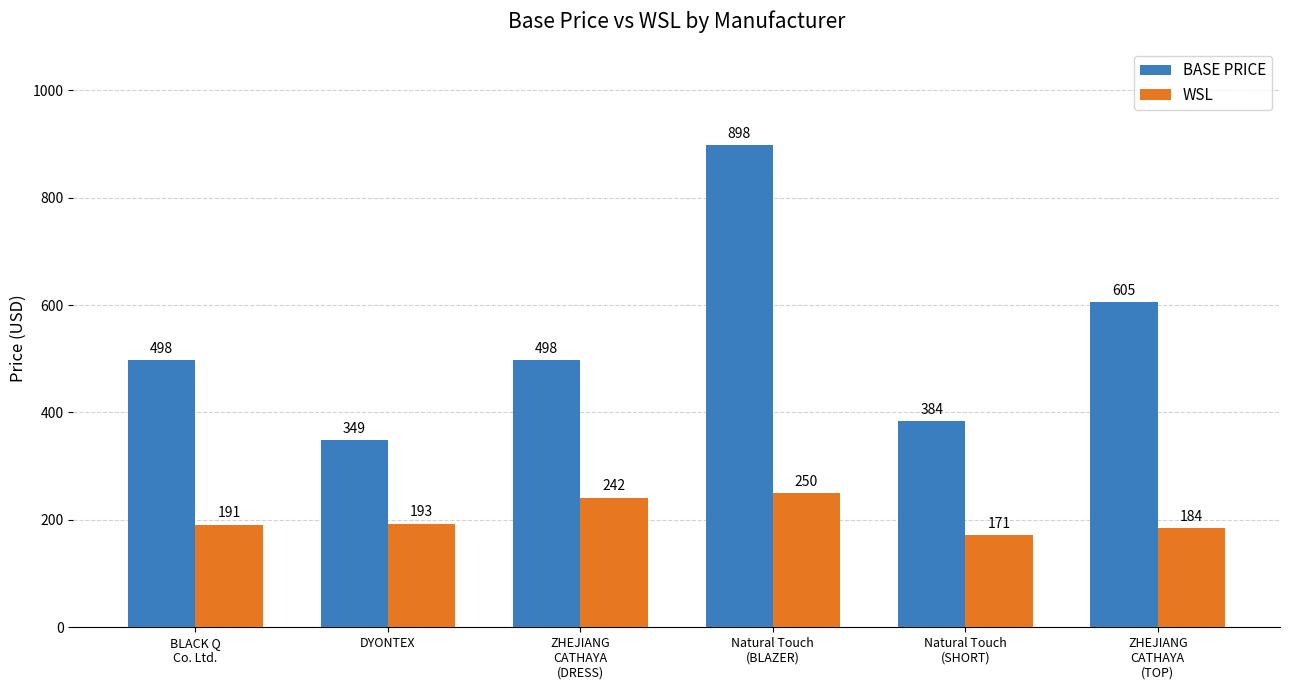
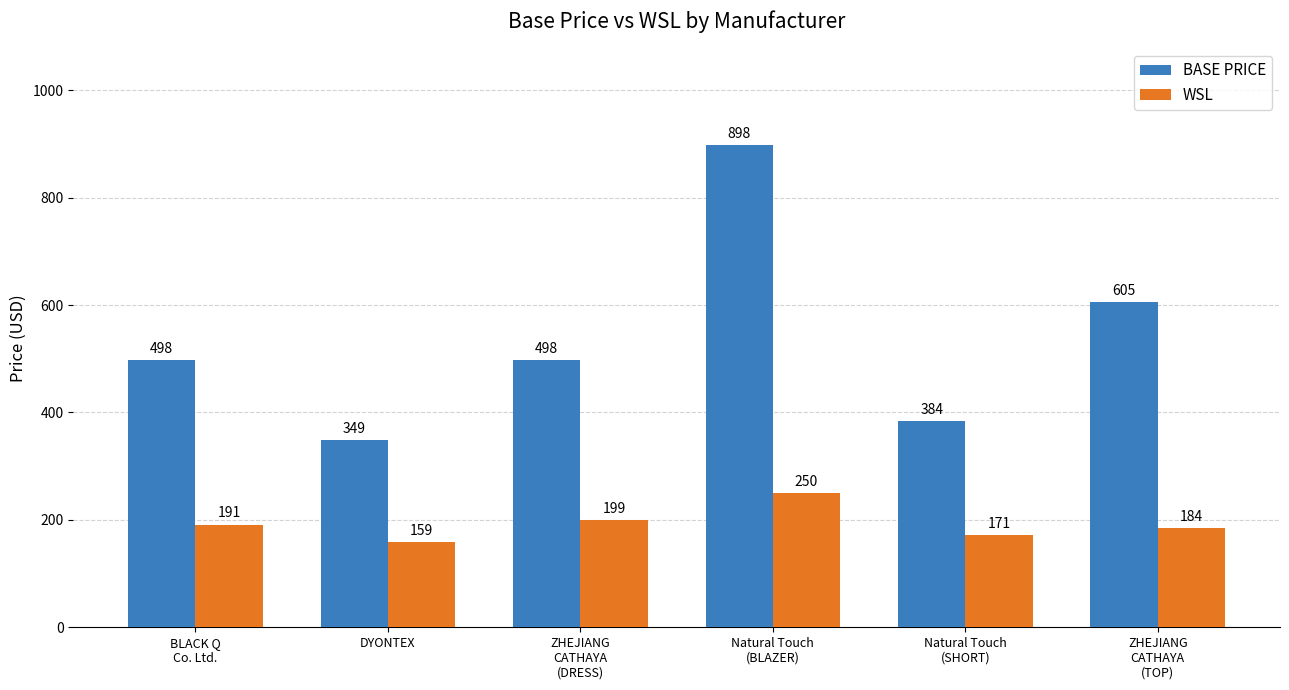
WSL, DYONTEX: 193 -> 159
WSL, ZHEJIANG CATHAYA (DRESS): 242 -> 199
